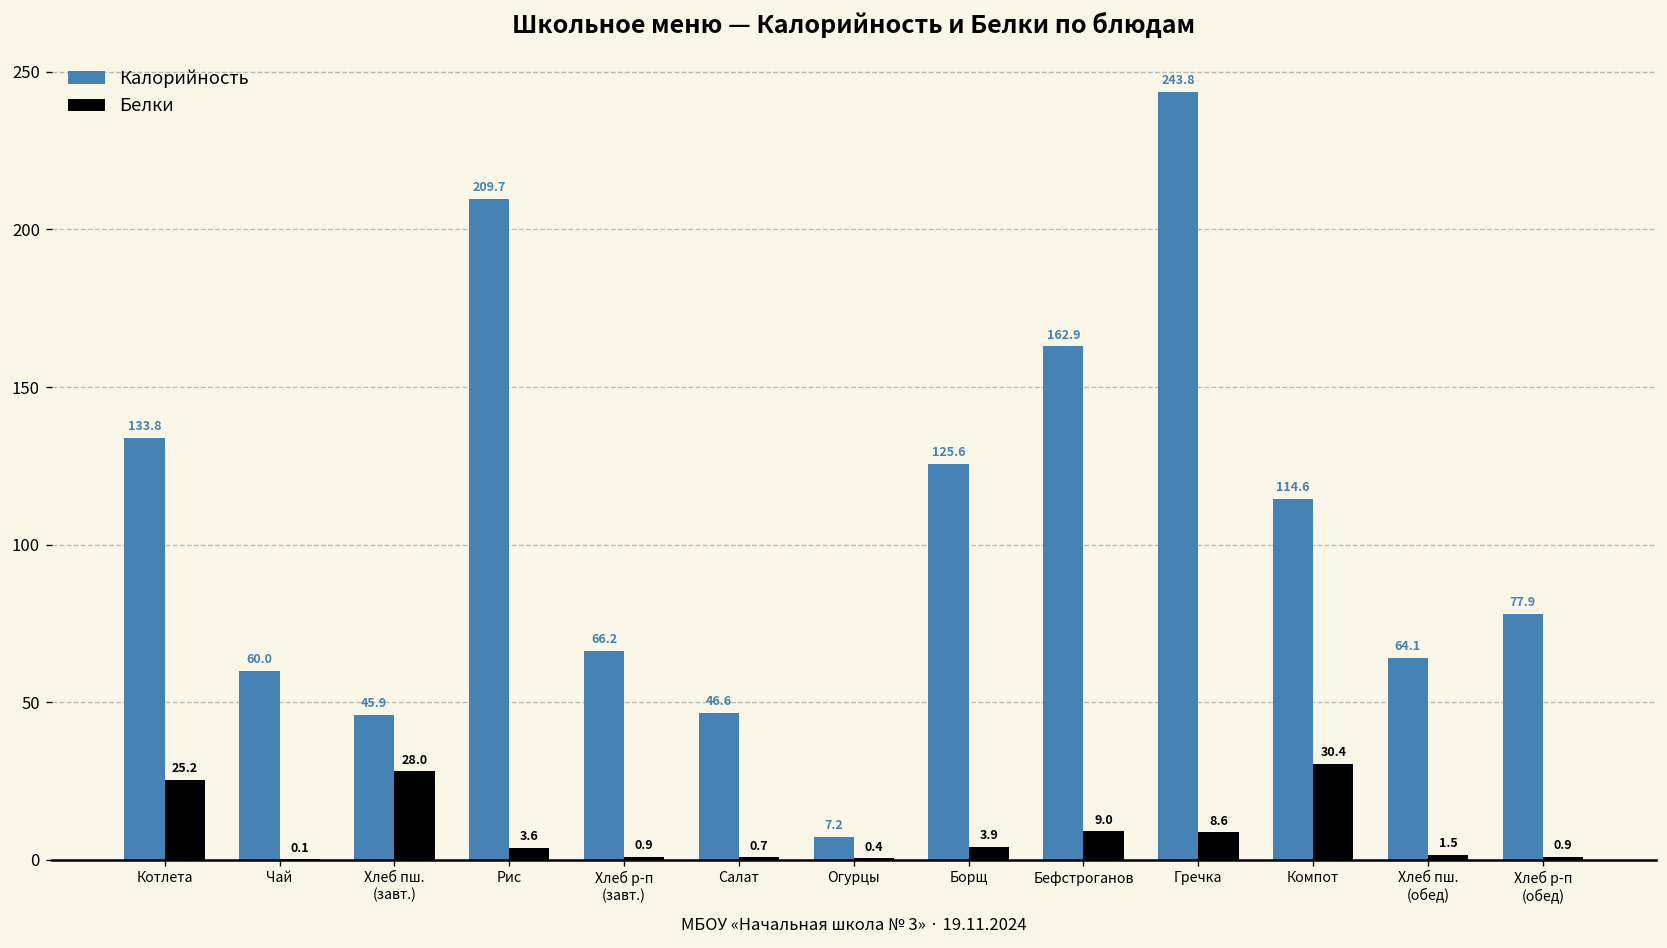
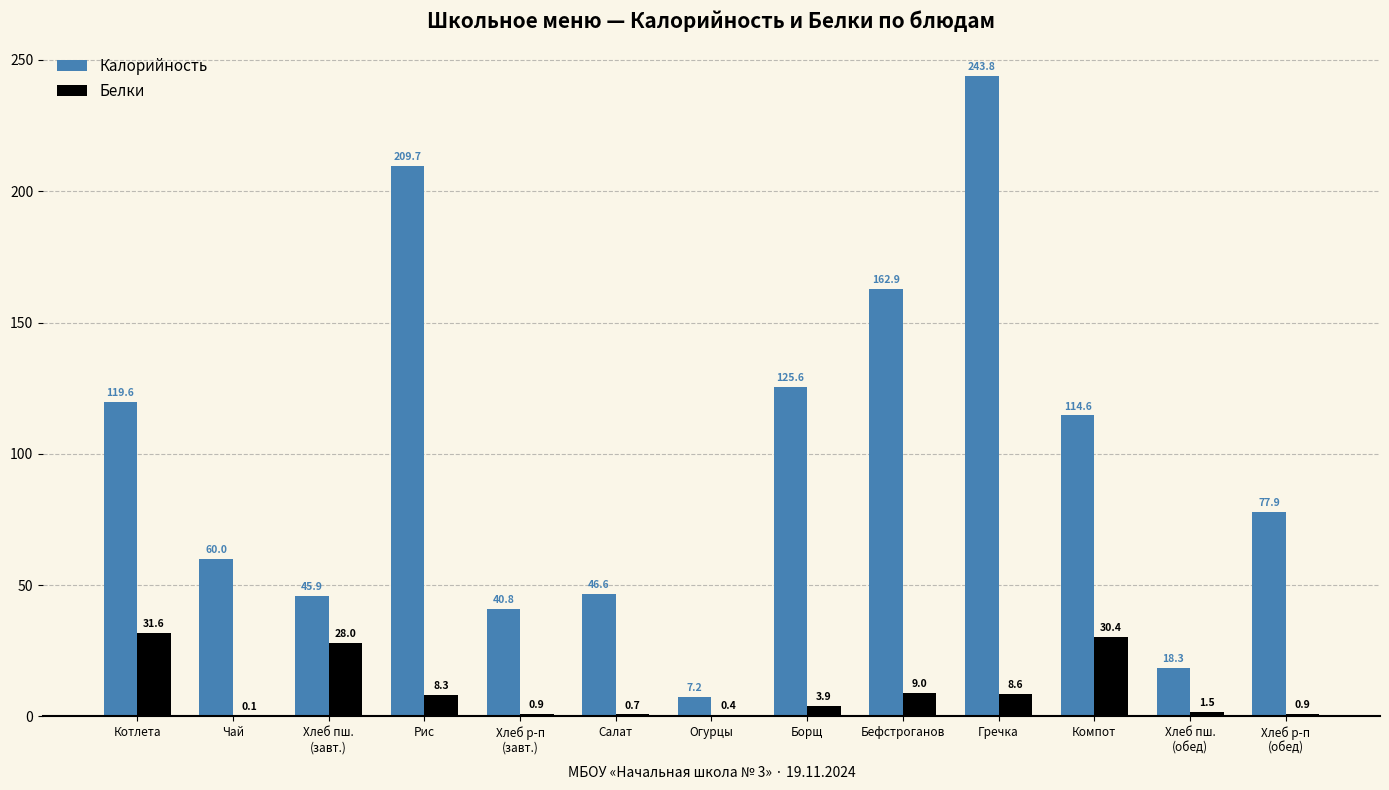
Калорийность, Котлета: 133.8 -> 119.6
Белки, Котлета: 25.2 -> 31.6
Белки, Рис: 3.6 -> 8.3
Калорийность, Хлеб р-п (завт.): 66.2 -> 40.8
Калорийность, Хлеб пш. (обед): 64.1 -> 18.3
